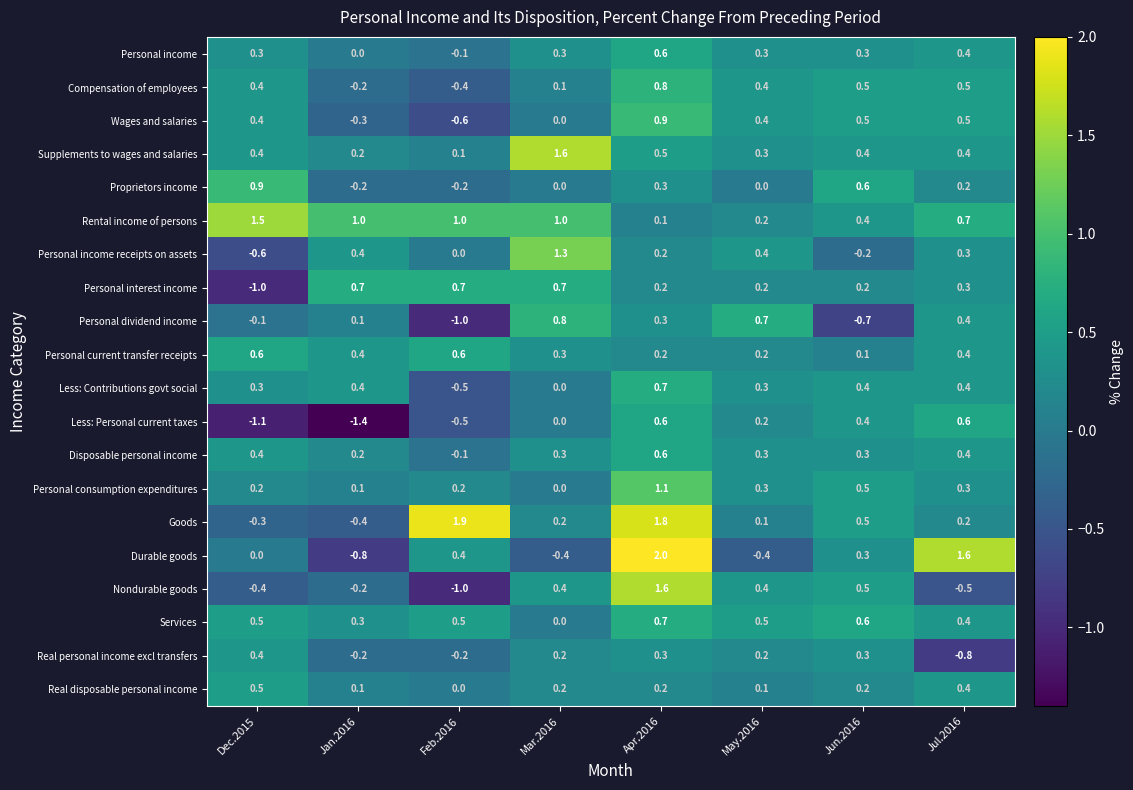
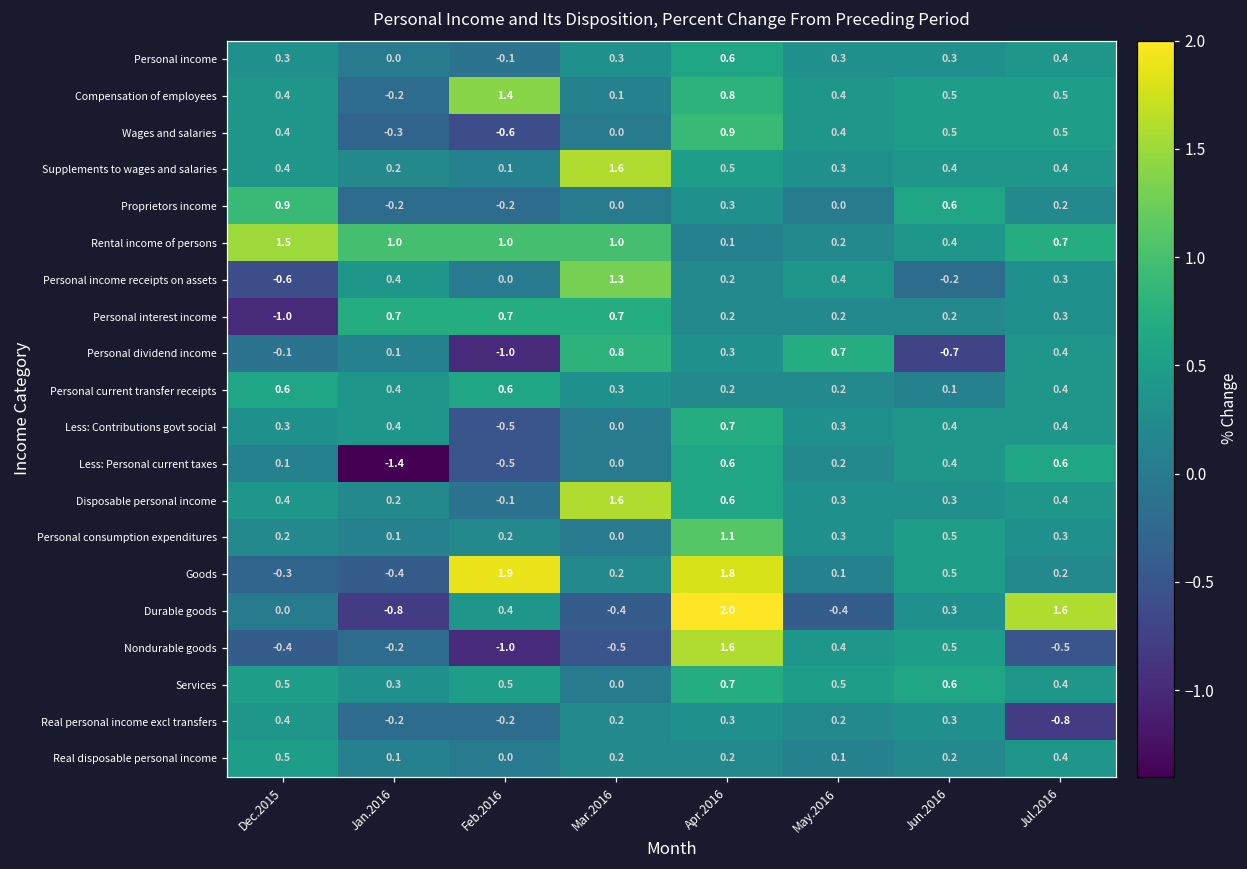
Compensation of employees, Feb.2016: -0.4 -> 1.4
Less: Personal current taxes, Dec.2015: -1.1 -> 0.1
Disposable personal income, Mar.2016: 0.3 -> 1.6
Nondurable goods, Mar.2016: 0.4 -> -0.5
